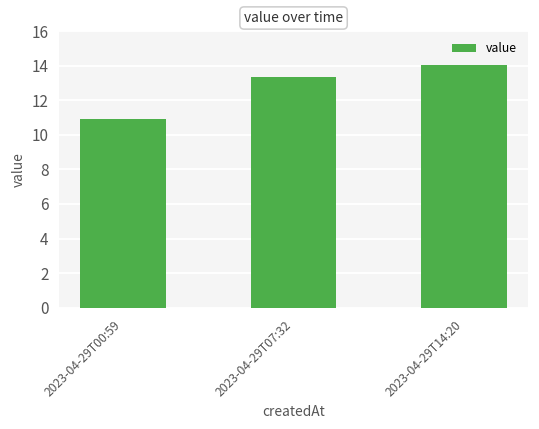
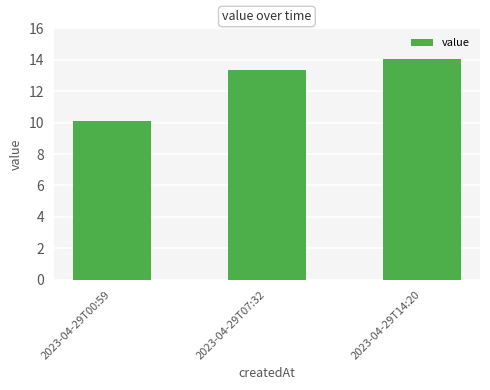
2023-04-29T00:59: 10.9 -> 10.1
